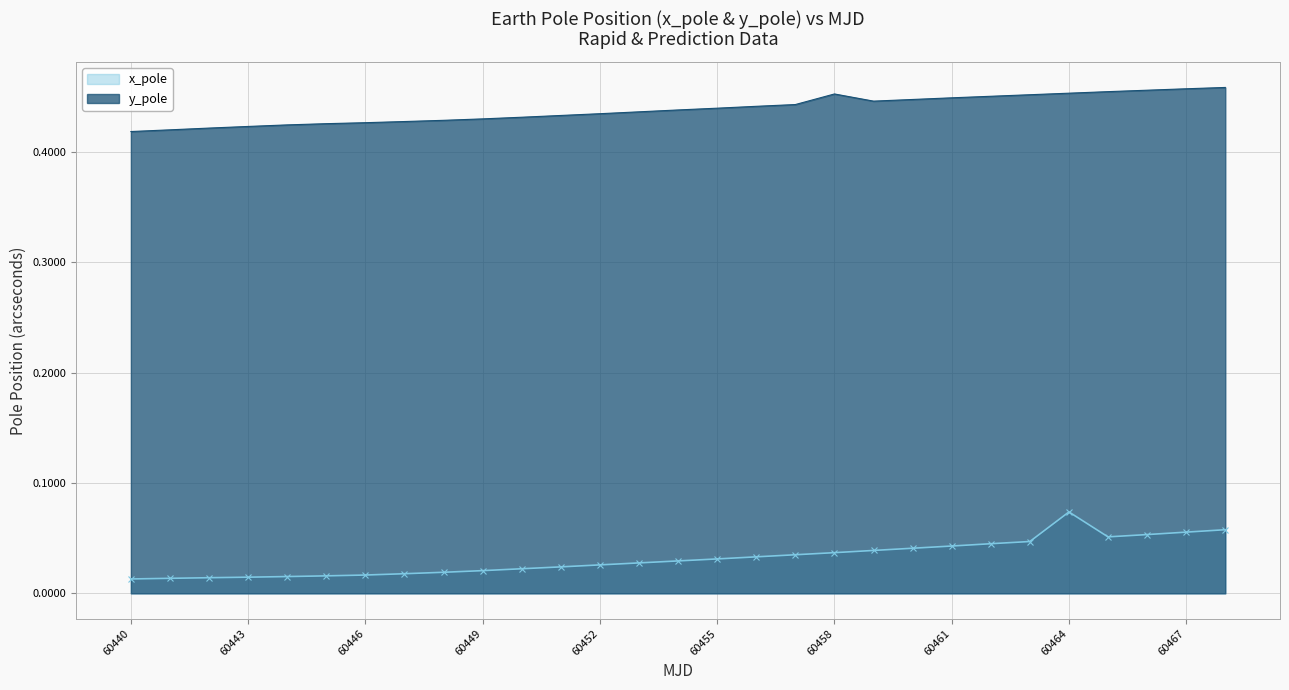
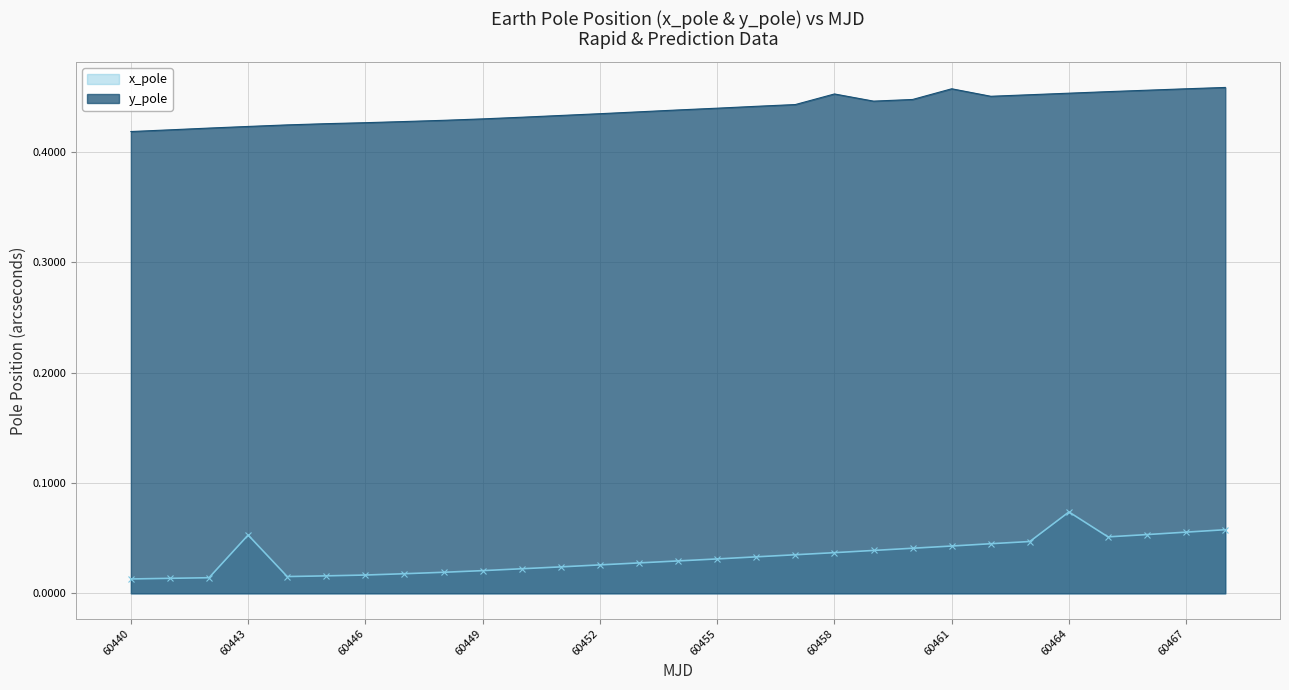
x_pole, 60443: 0.015 -> 0.053
y_pole, 60461: 0.449 -> 0.458
